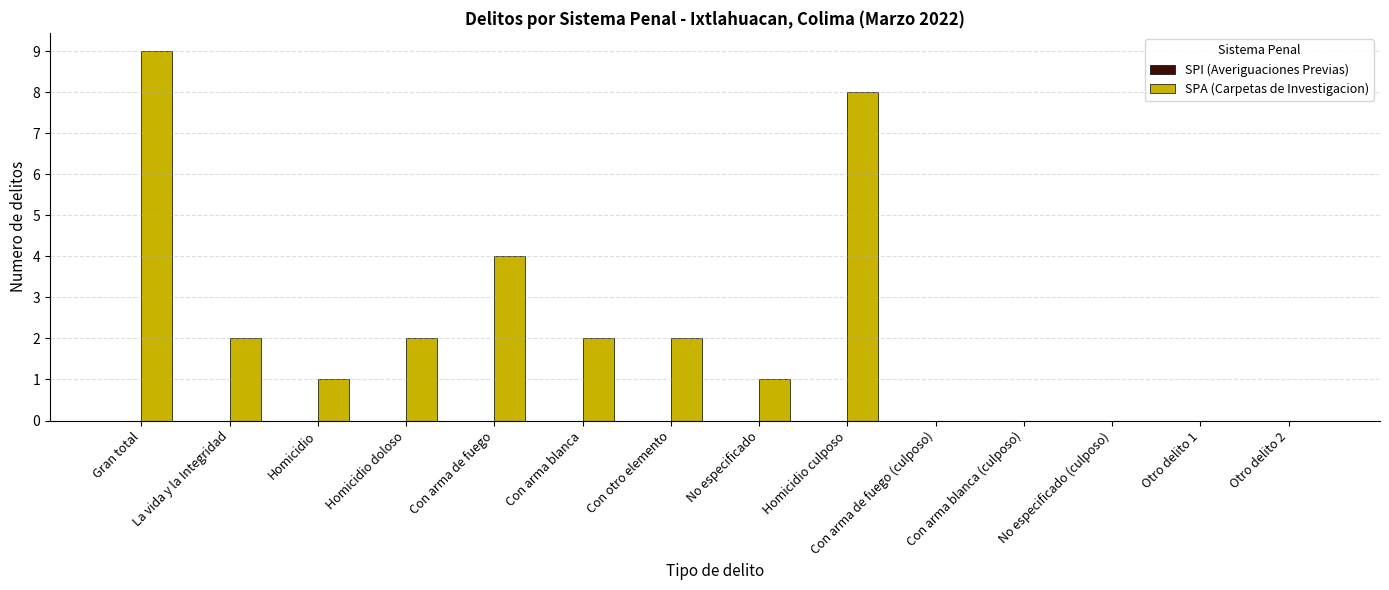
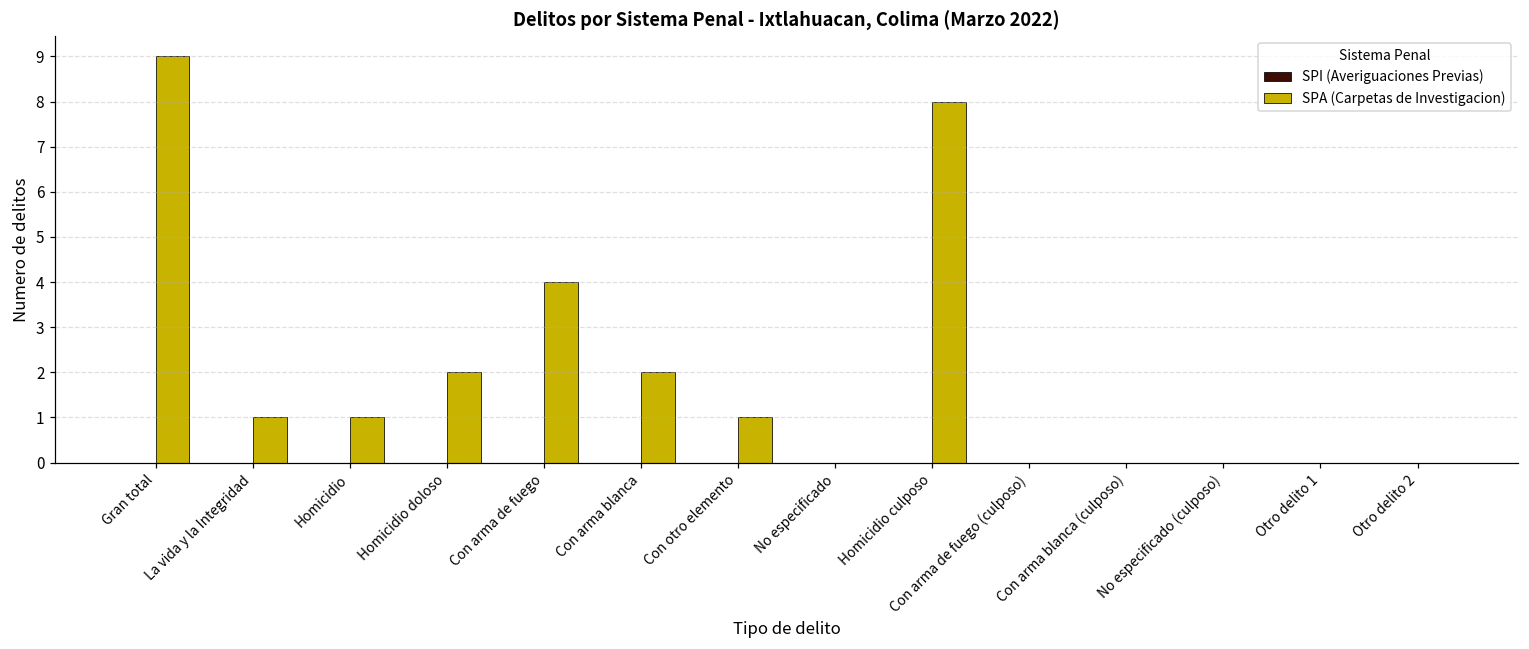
SPA (Carpetas de Investigacion), La vida y la Integridad: 2 -> 1
SPA (Carpetas de Investigacion), Con otro elemento: 2 -> 1
SPA (Carpetas de Investigacion), No especificado: 1 -> 0
